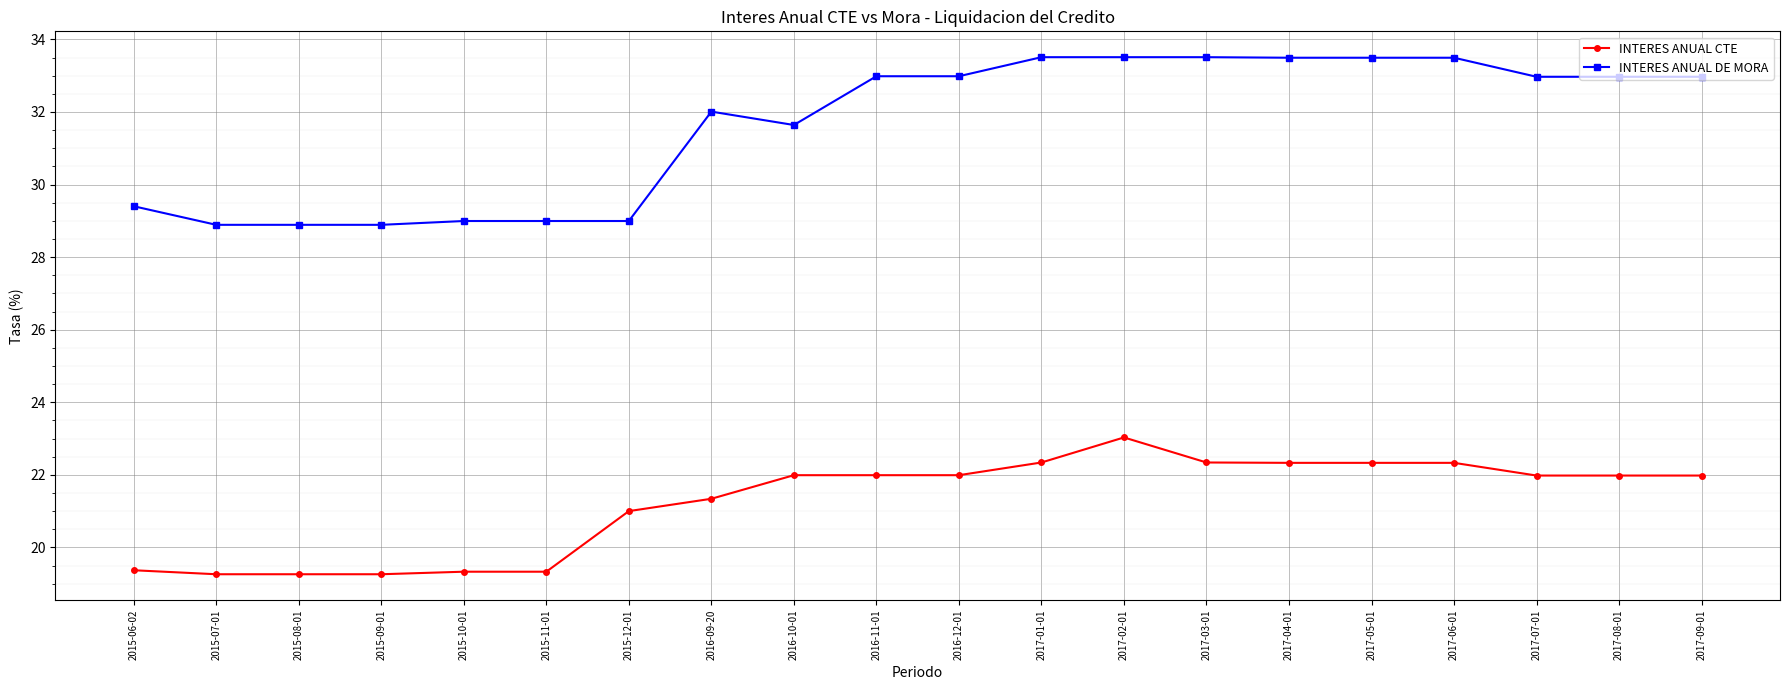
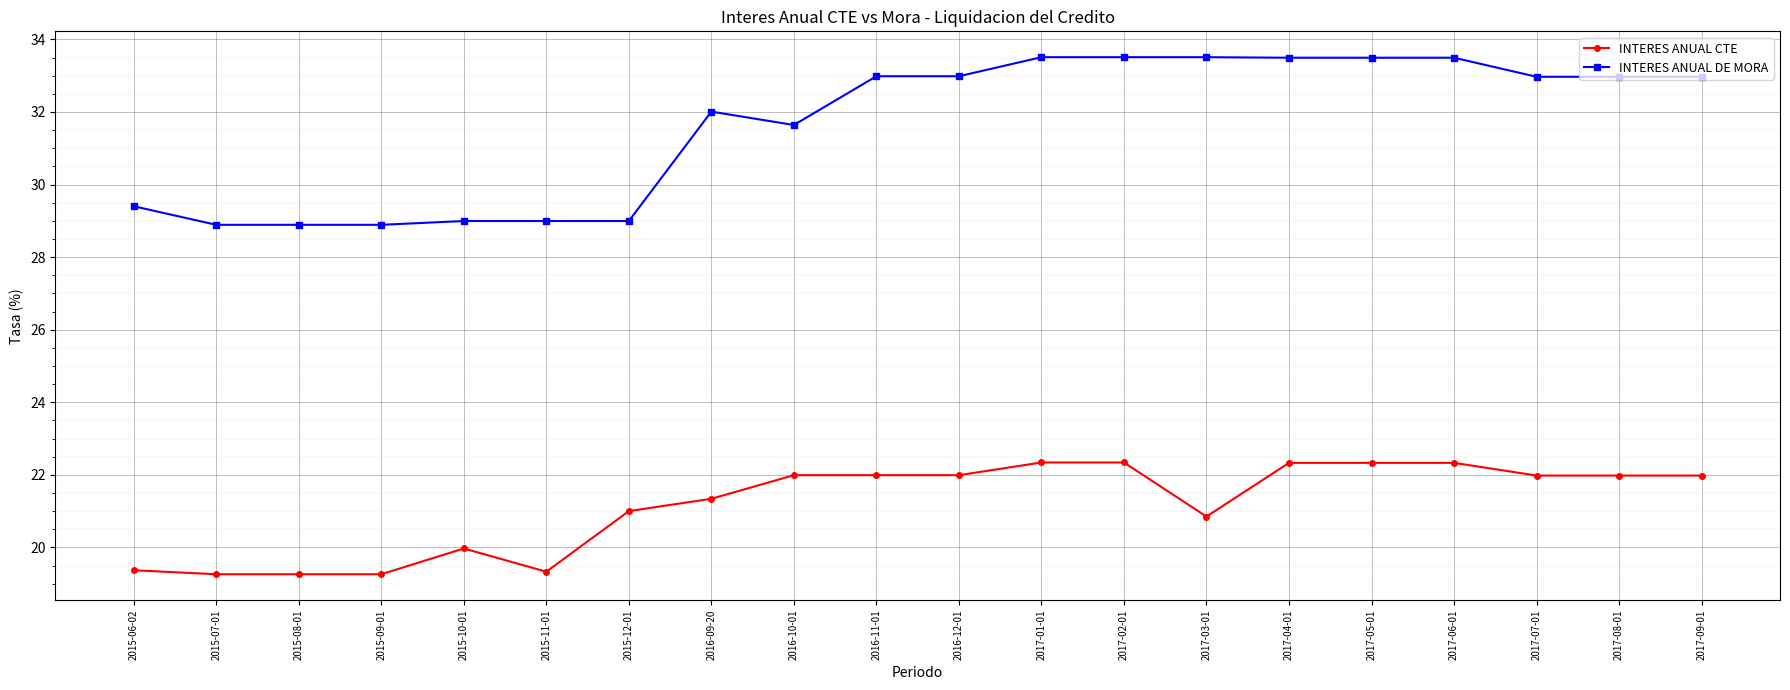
INTERES ANUAL CTE, 2015-10-01: 19.3 -> 20.0
INTERES ANUAL CTE, 2017-02-01: 23.0 -> 22.3
INTERES ANUAL CTE, 2017-03-01: 22.3 -> 20.9
